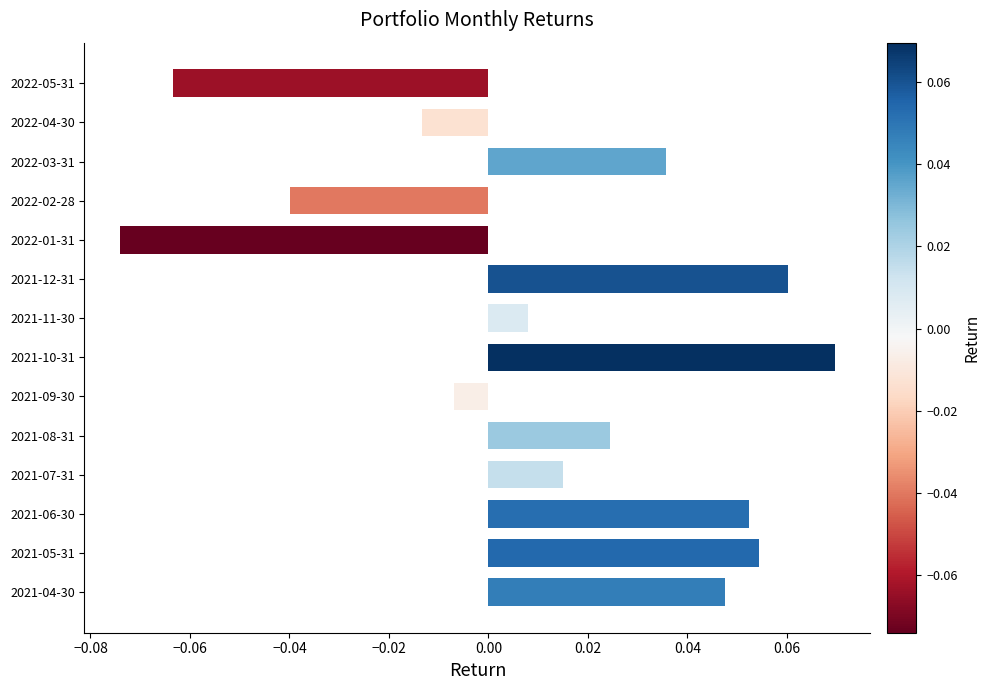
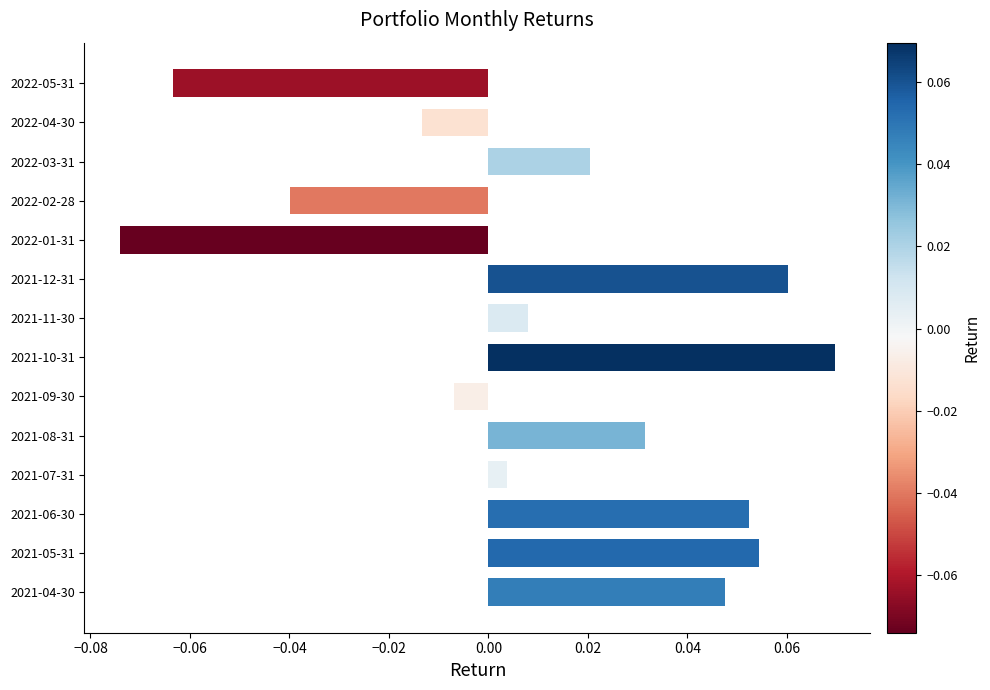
2022-03-31: 0.036 -> 0.020
2021-08-31: 0.024 -> 0.031
2021-07-31: 0.015 -> 0.004
